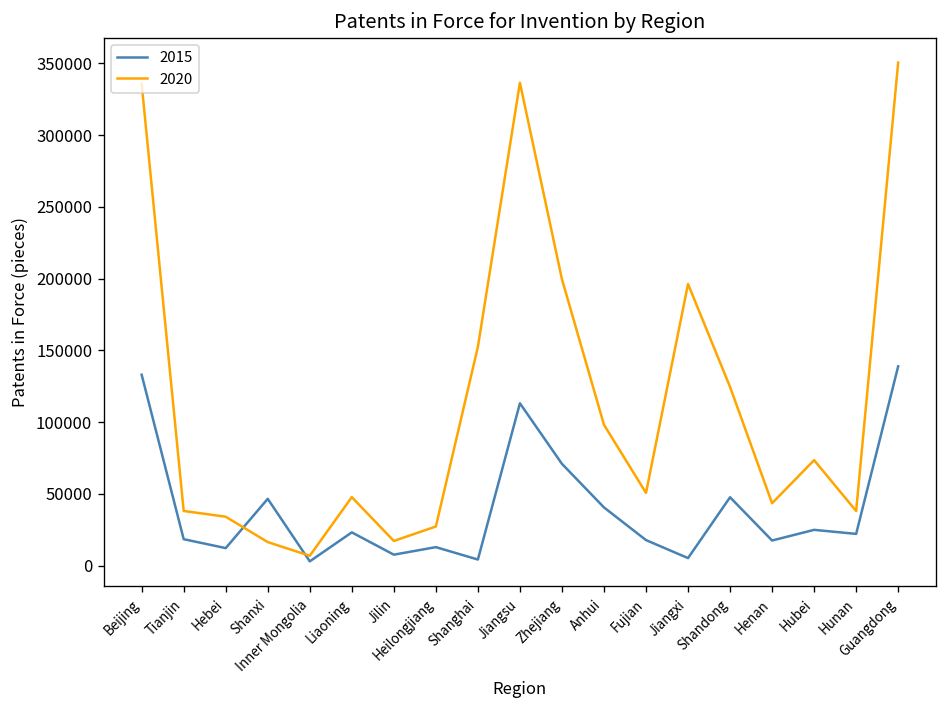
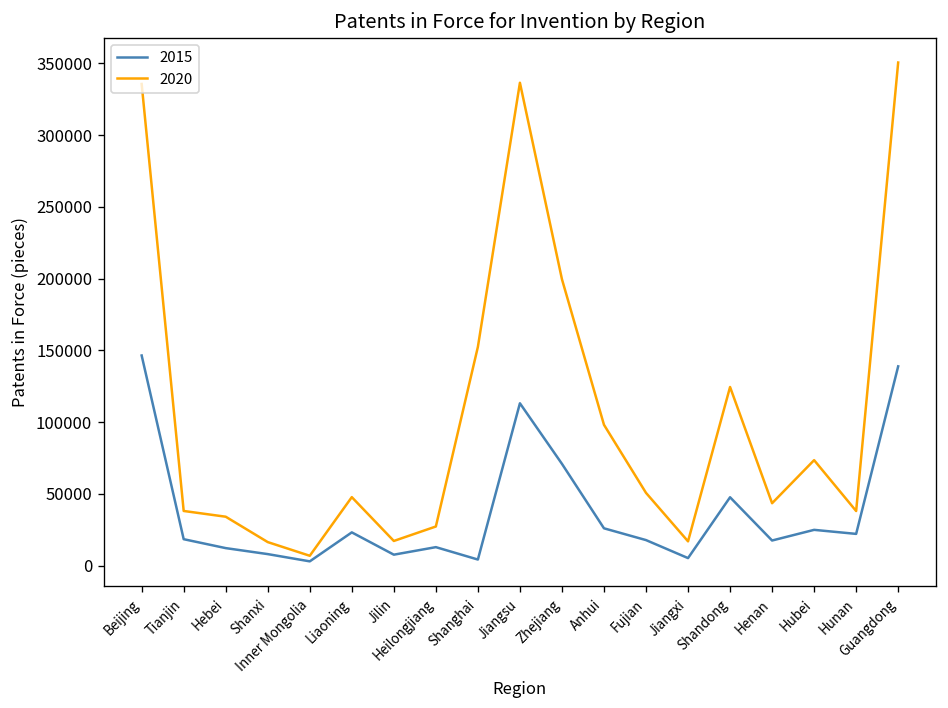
2015, Beijing: 133000 -> 146000
2015, Shanxi: 47000 -> 8000
2015, Anhui: 41000 -> 26000
2020, Jiangxi: 196000 -> 17000
